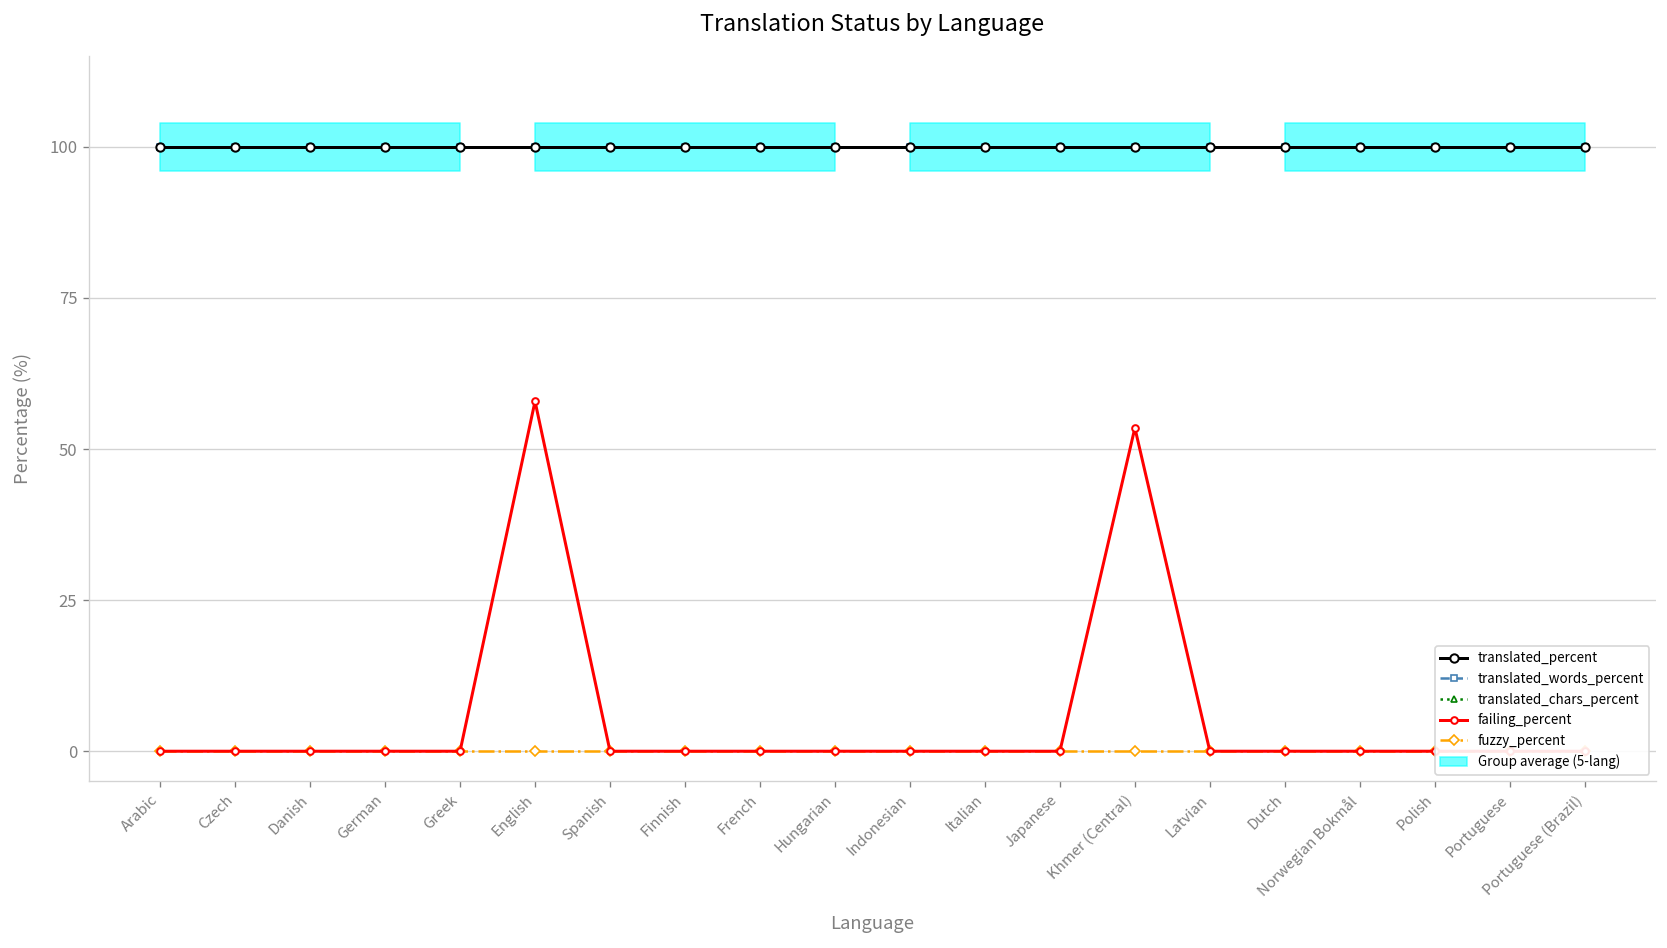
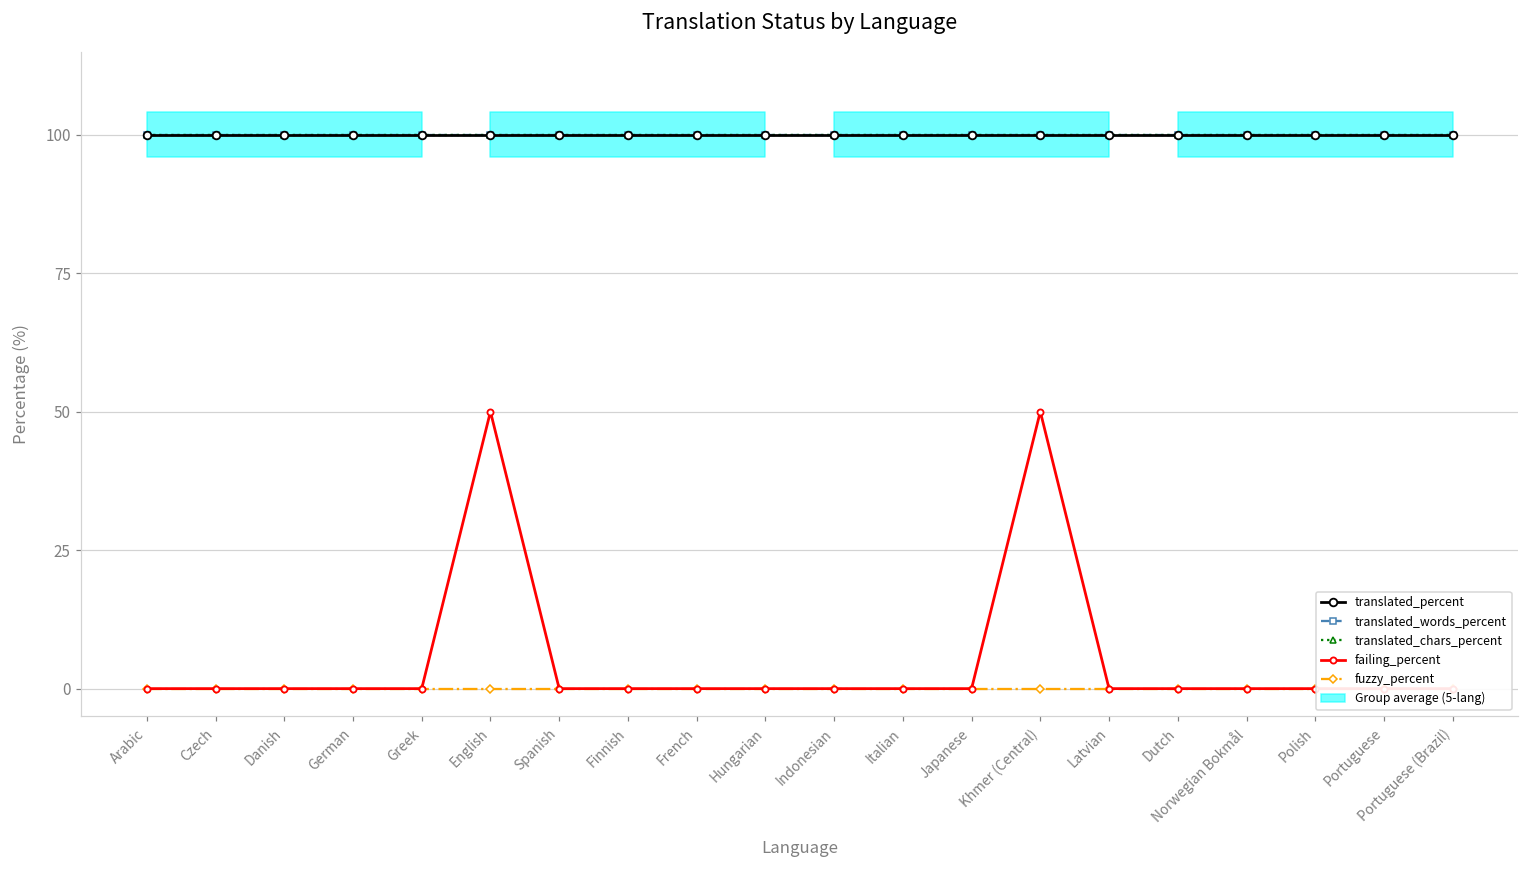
failing_percent, English: 58 -> 50
failing_percent, Khmer (Central): 54 -> 50
